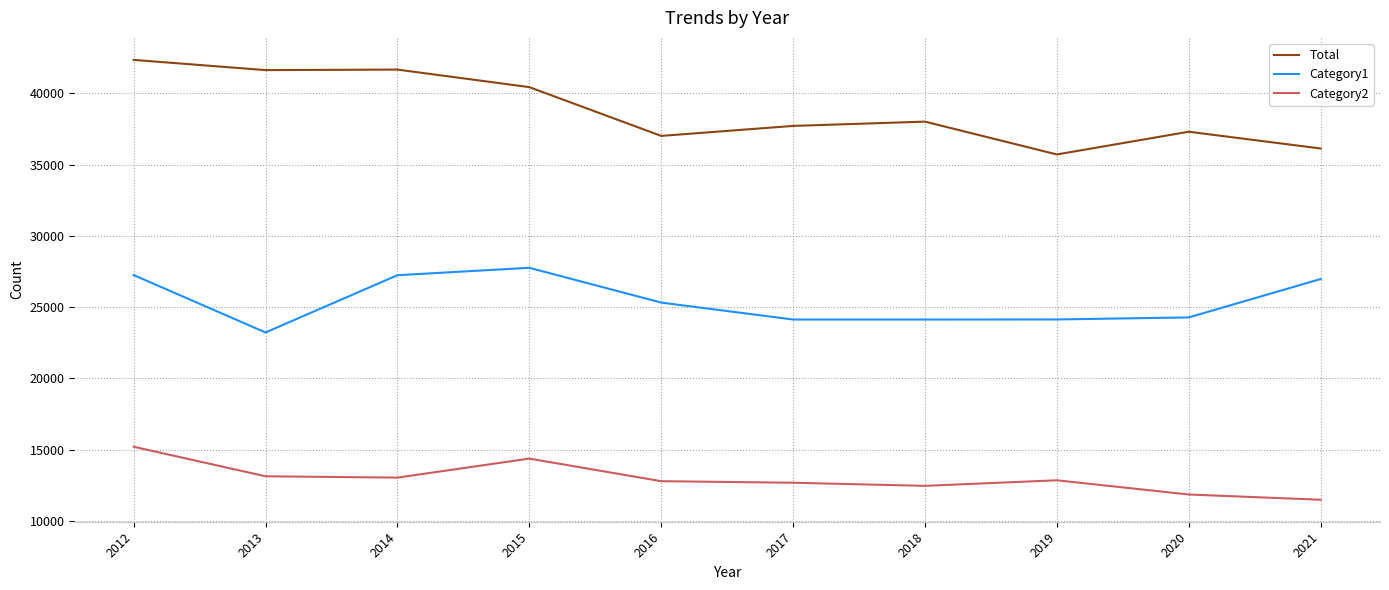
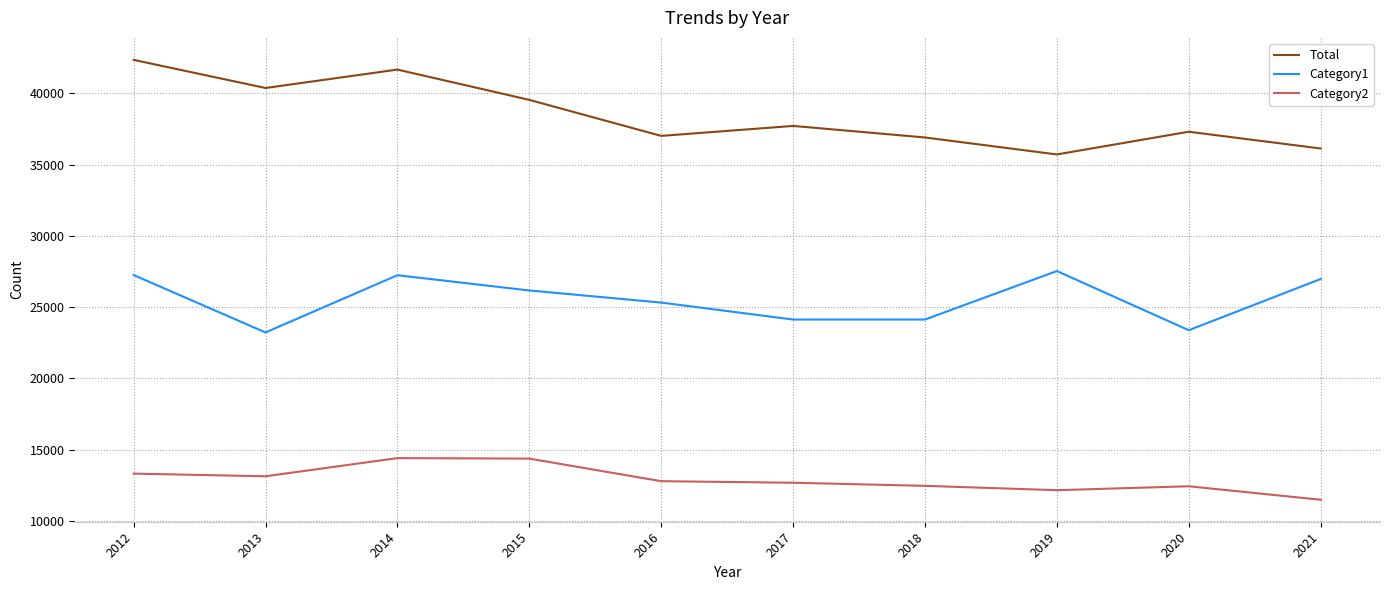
Category2, 2012: 15200 -> 13300
Total, 2013: 41600 -> 40400
Category2, 2014: 13000 -> 14400
Total, 2015: 40400 -> 39600
Category1, 2015: 27800 -> 26200
Total, 2018: 38000 -> 36900
Category1, 2019: 24100 -> 27500
Category2, 2019: 12900 -> 12200
Category1, 2020: 24300 -> 23400
Category2, 2020: 11900 -> 12400
